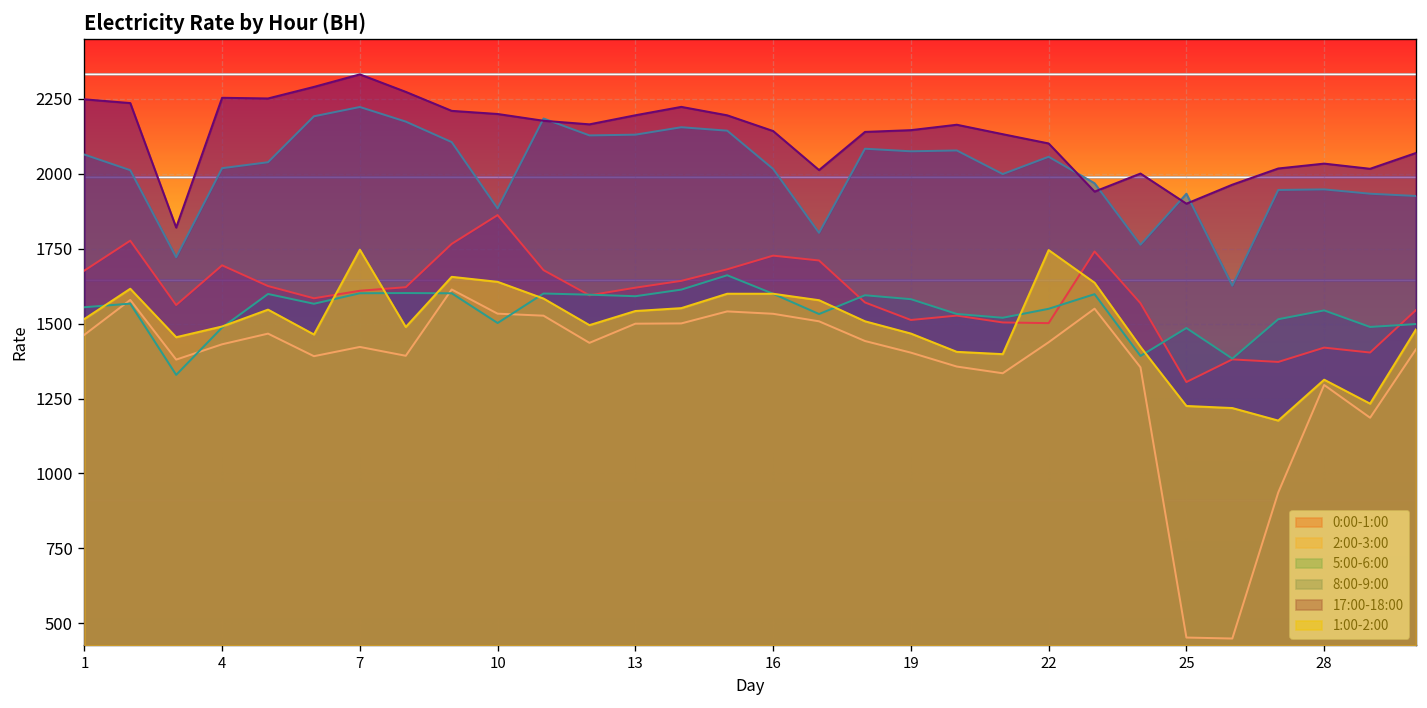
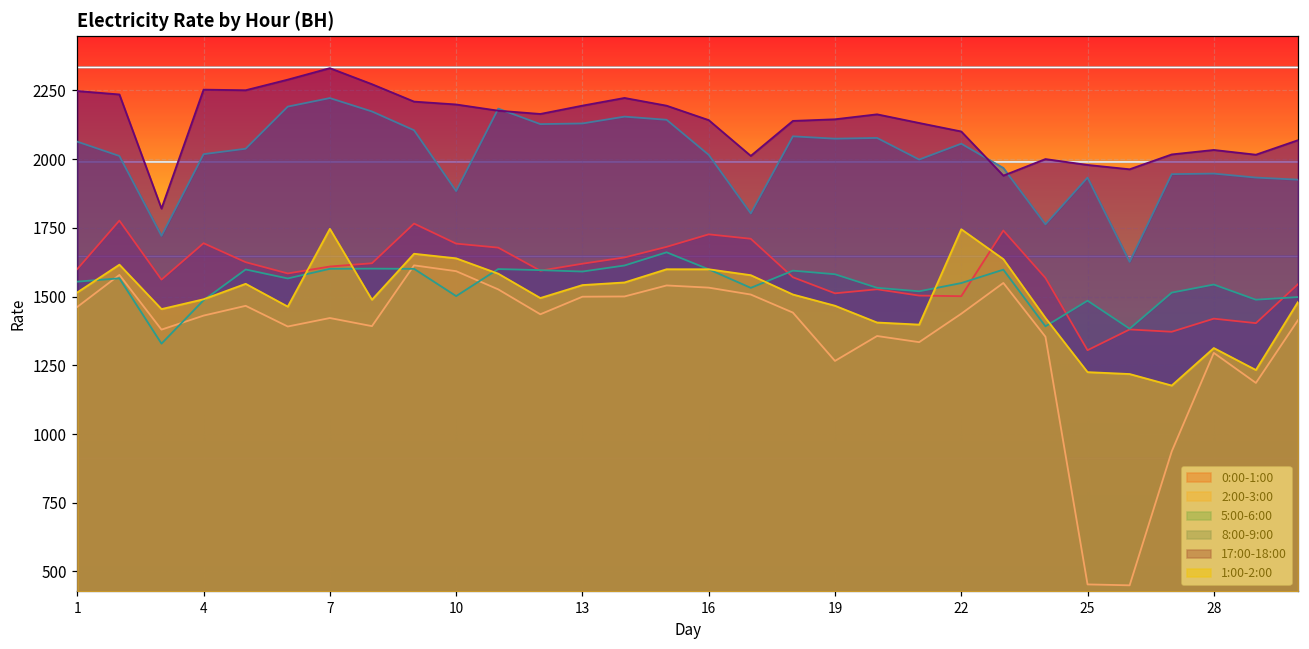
0:00-1:00, 1: 1680 -> 1600
0:00-1:00, 10: 1860 -> 1690
2:00-3:00, 10: 1530 -> 1590
2:00-3:00, 19: 1400 -> 1270
17:00-18:00, 25: 1900 -> 1980
